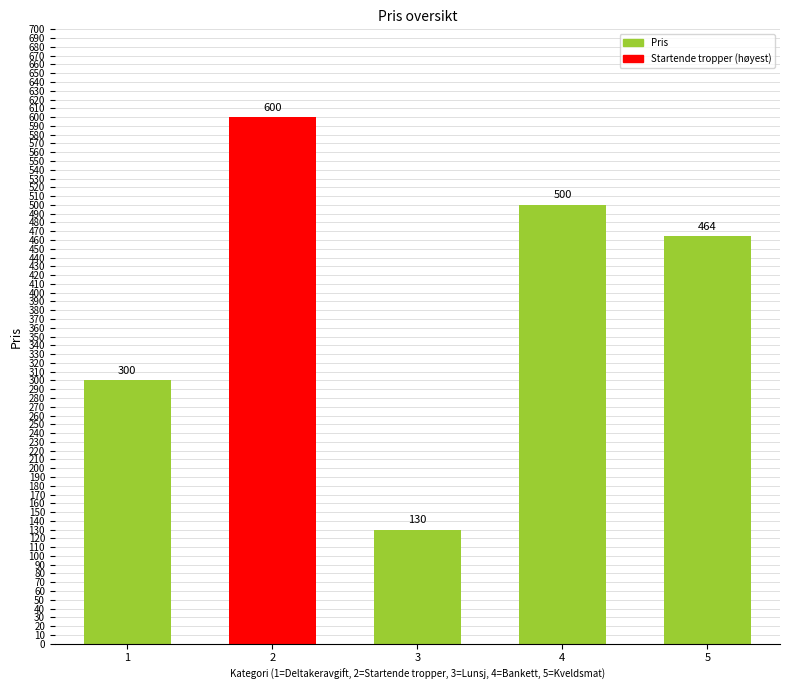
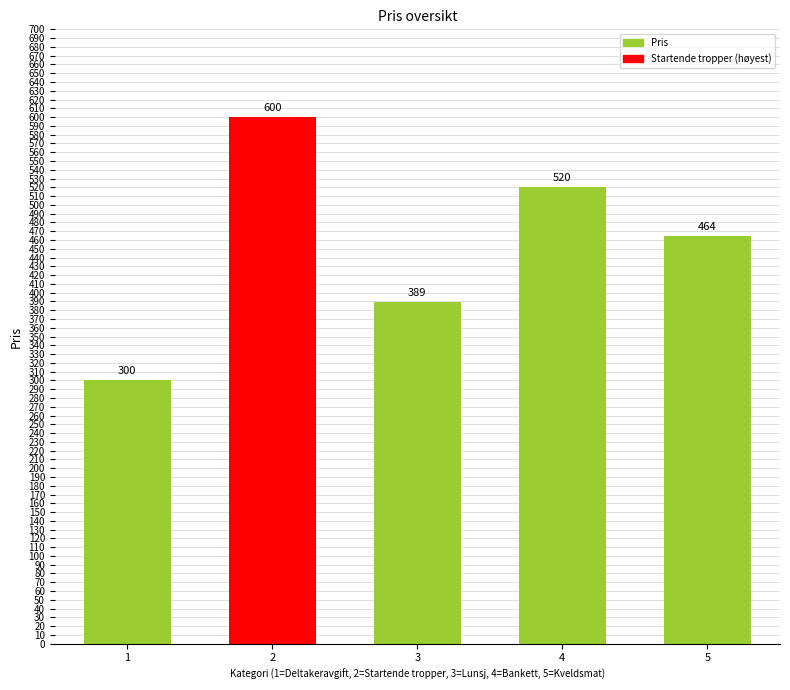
3: 130 -> 389
4: 500 -> 520
